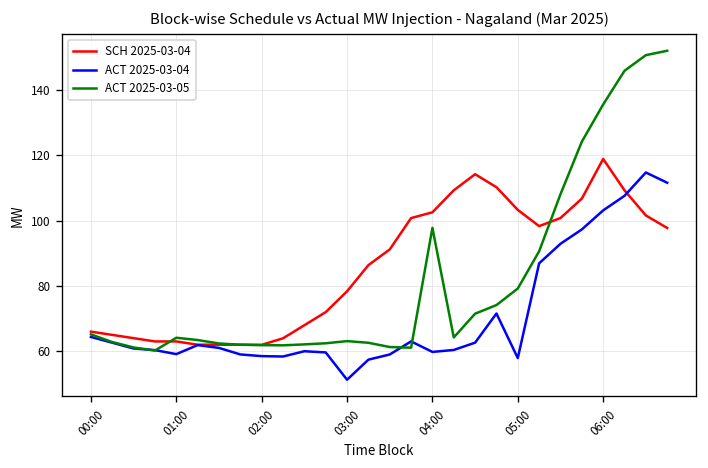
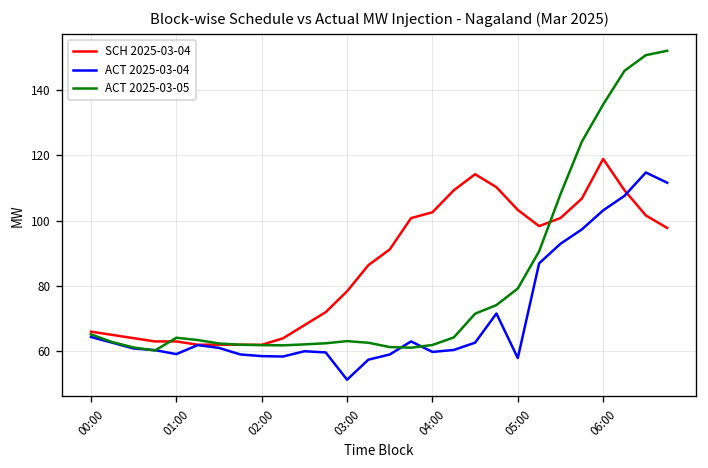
ACT 2025-03-05, 04:00: 98 -> 62
